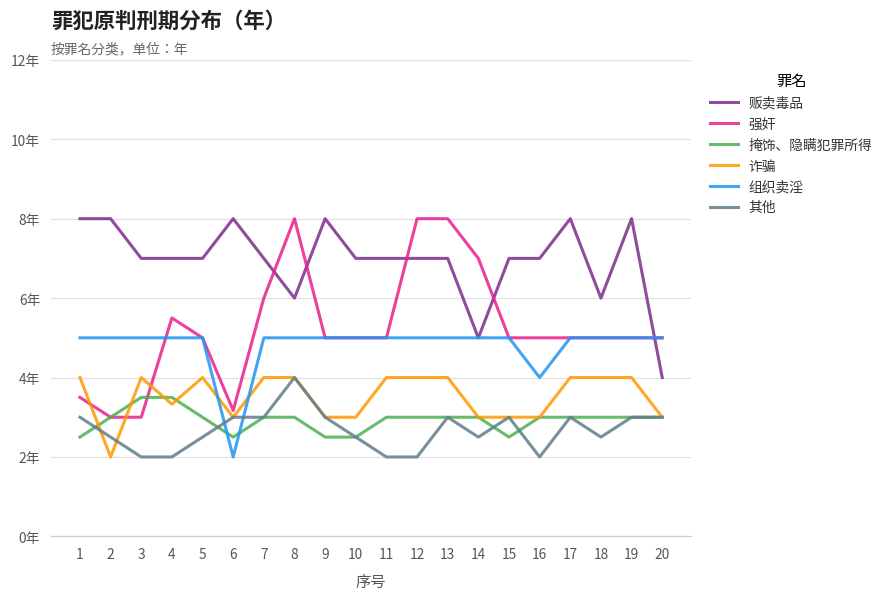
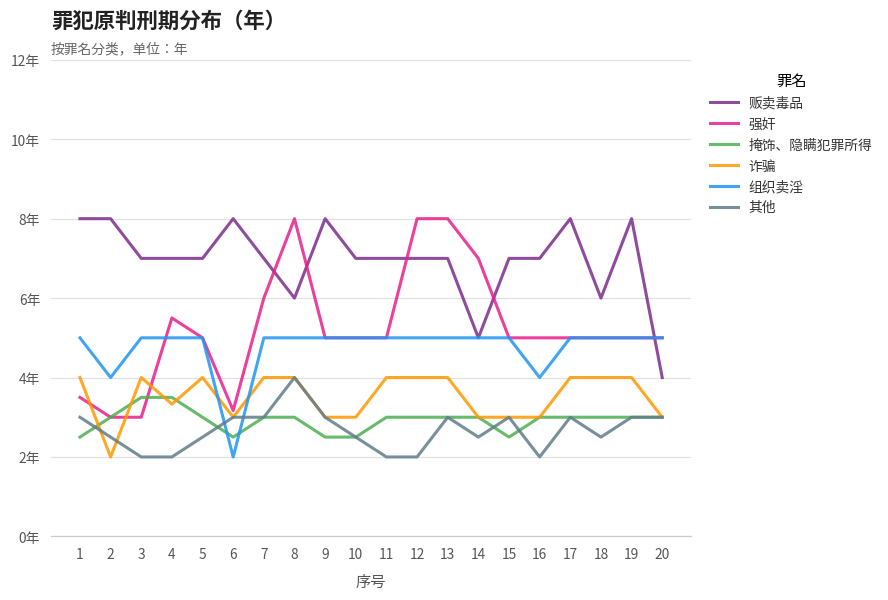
组织卖淫, 2: 5年 -> 4年
